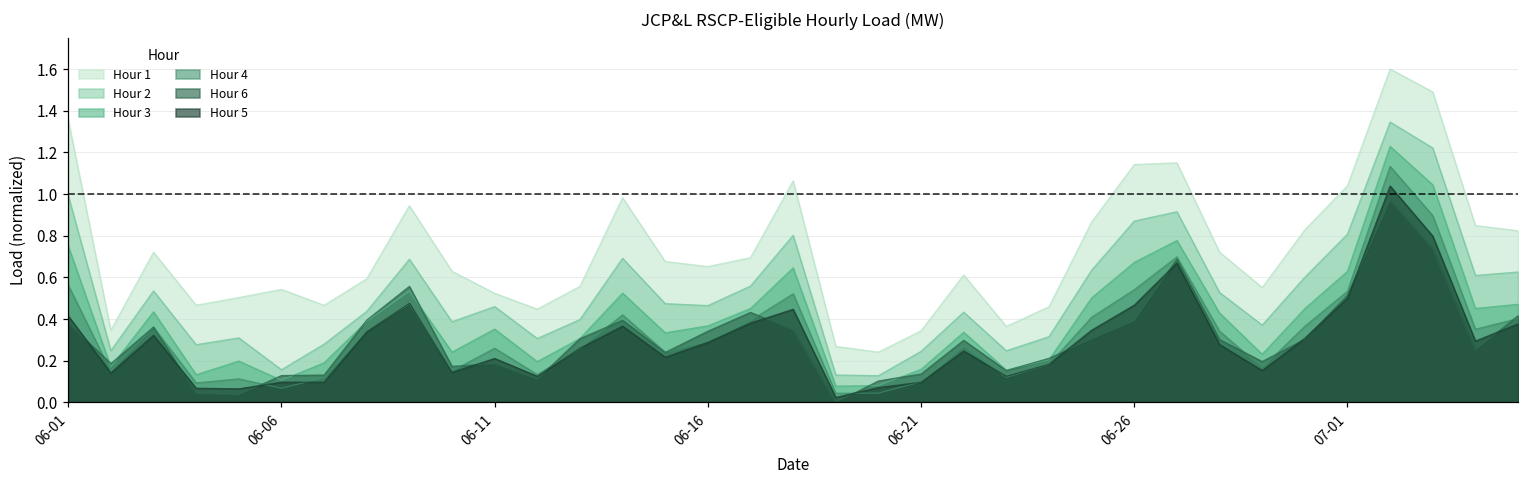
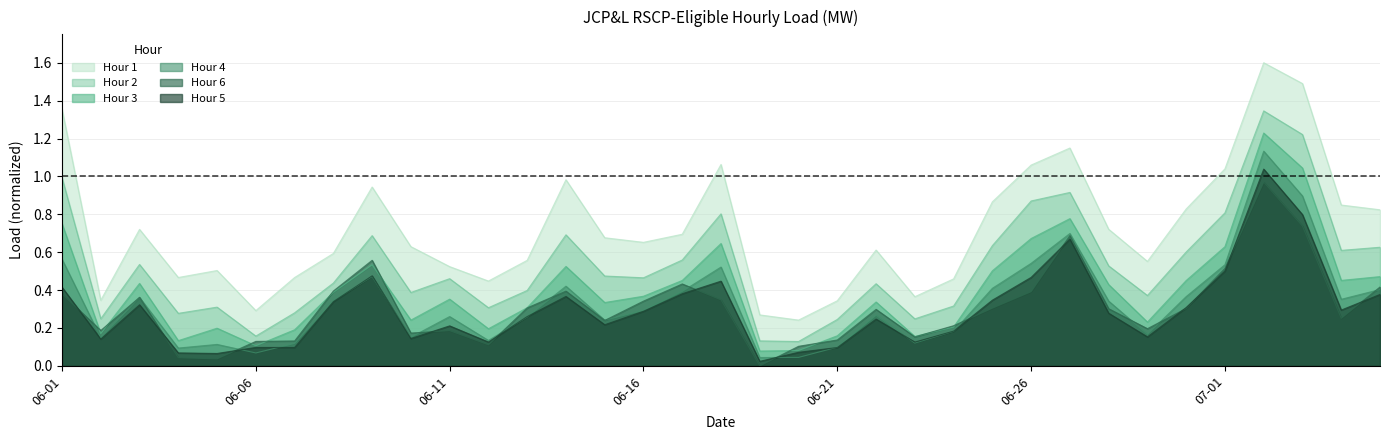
Hour 1, 06-06: 0.54 -> 0.29
Hour 1, 06-26: 1.14 -> 1.06
